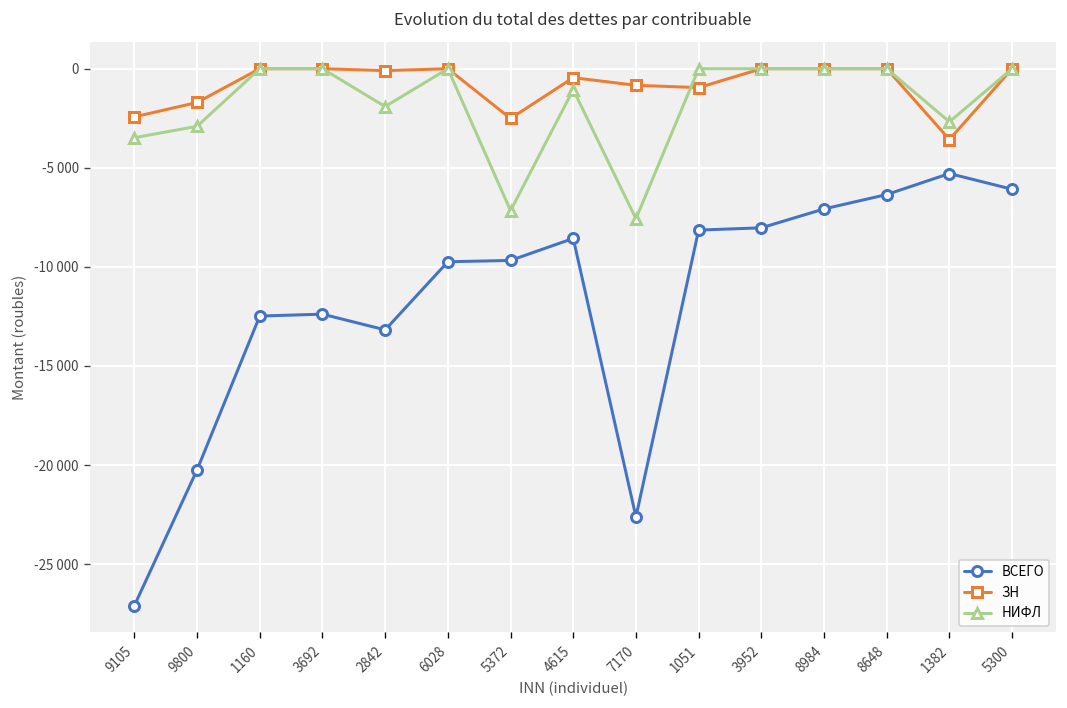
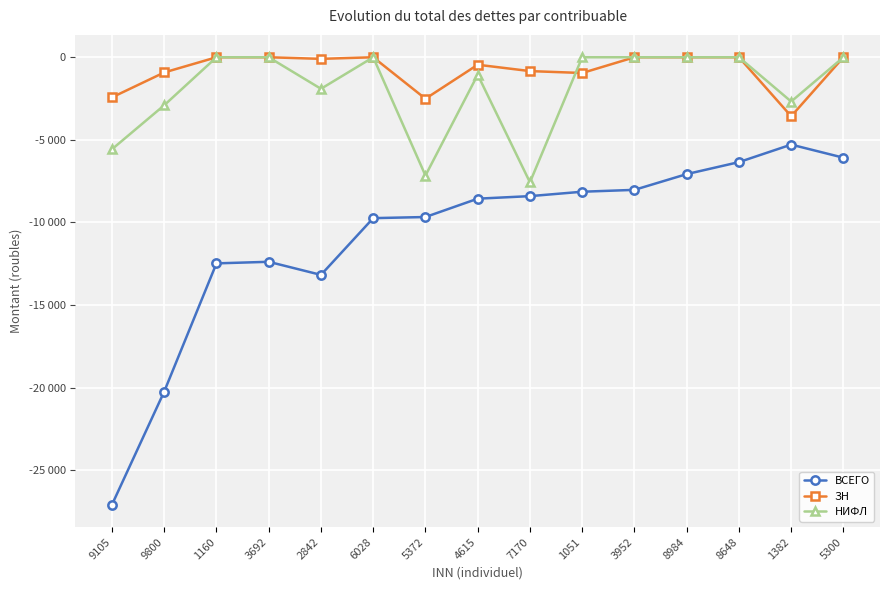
НИФЛ, 9105: -3500 -> -5600
ЗН, 9800: -1700 -> -900
ВСЕГО, 7170: -22600 -> -8400
